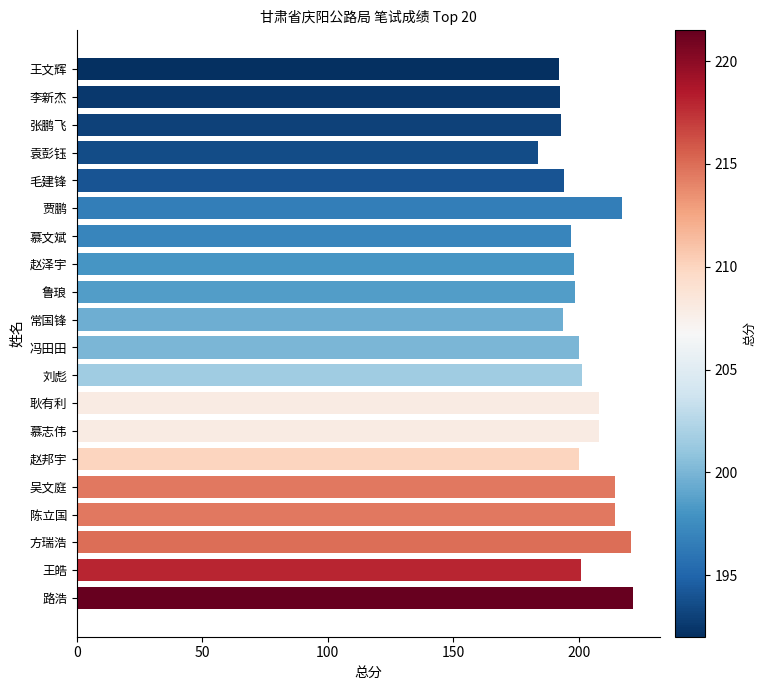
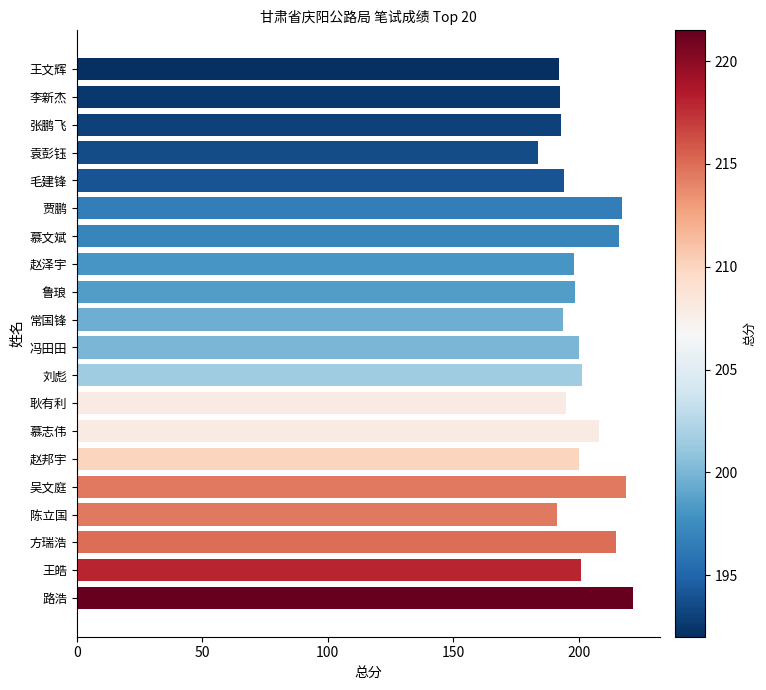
慕文斌: 197 -> 216
耿有利: 208 -> 195
吴文庭: 215 -> 219
陈立国: 215 -> 191
方瑞浩: 221 -> 215
